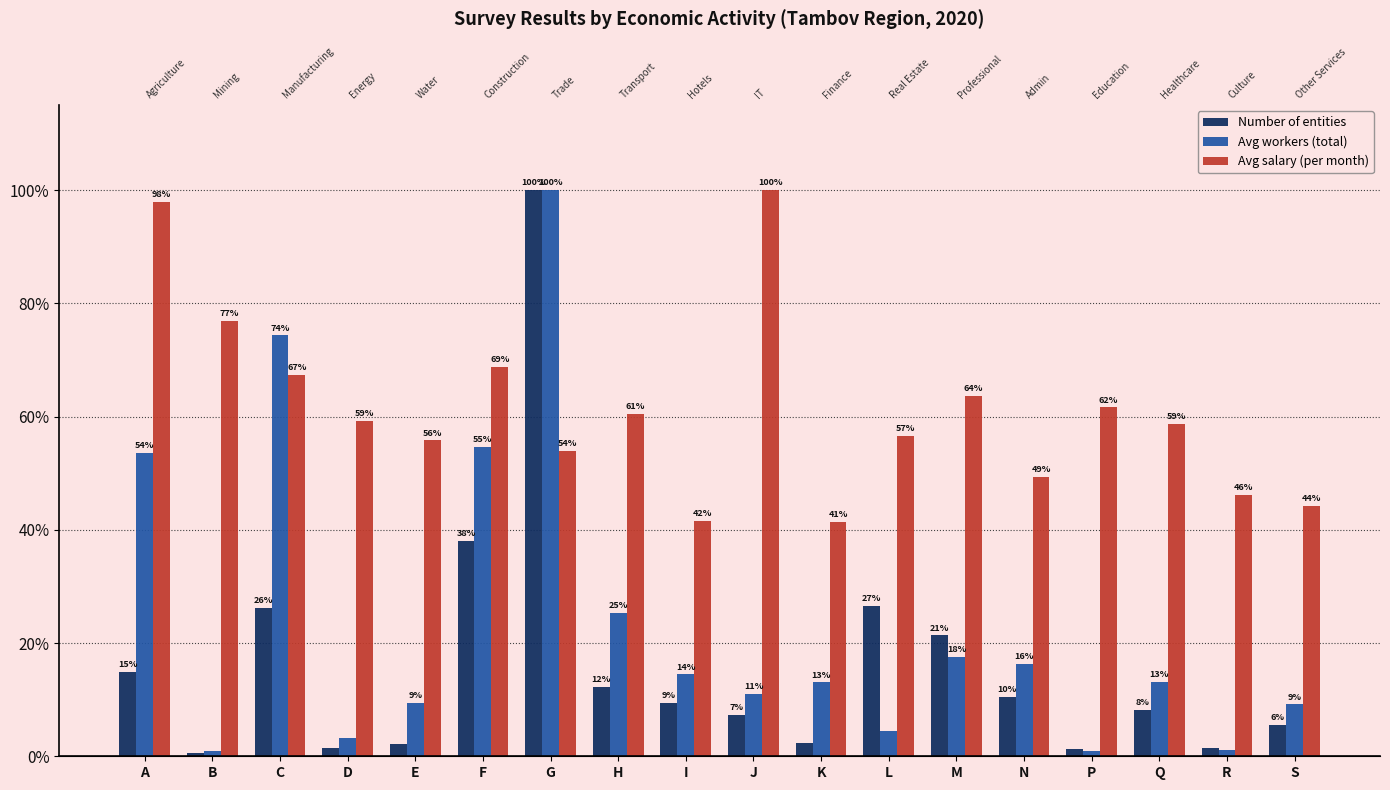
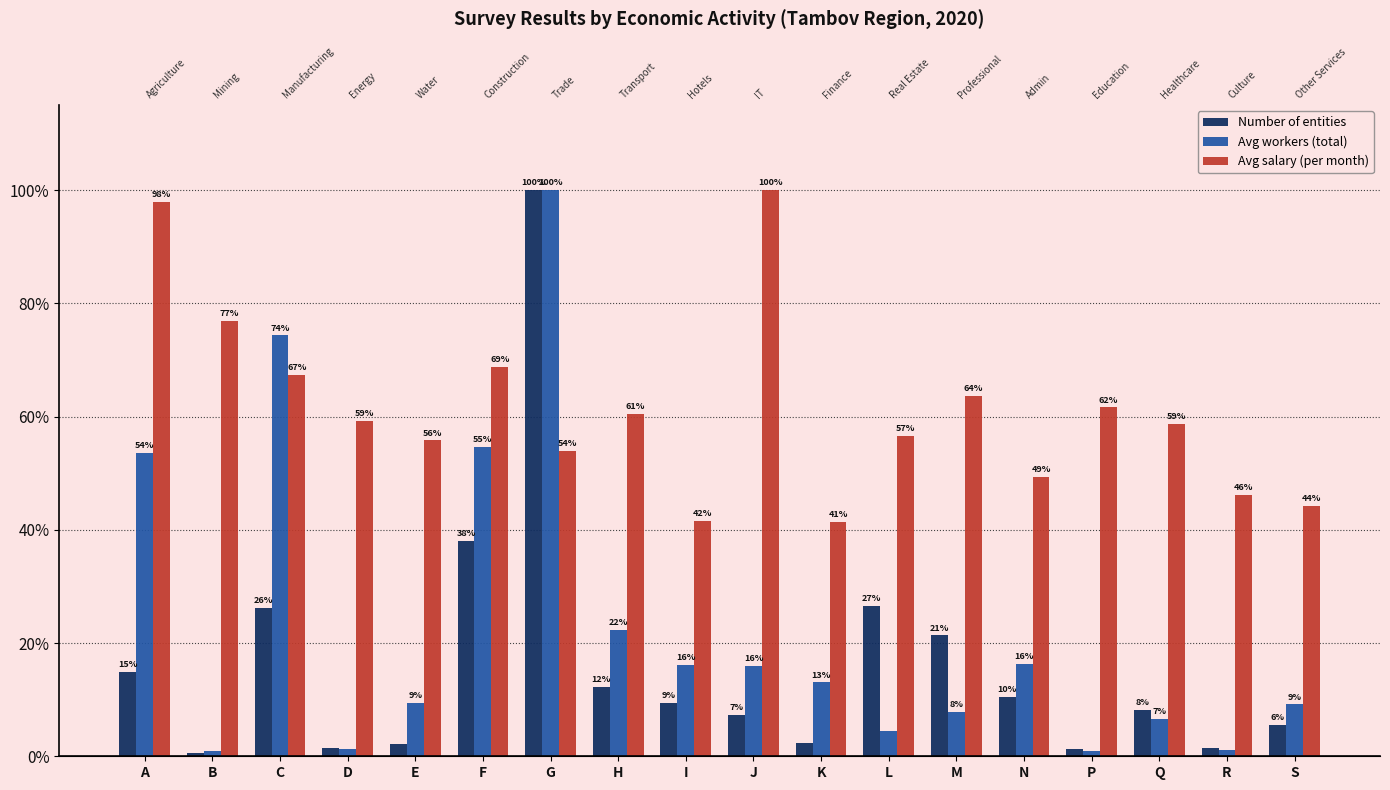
Avg workers (total), D: 3% -> 1%
Avg workers (total), H: 25% -> 22%
Avg workers (total), I: 14% -> 16%
Avg workers (total), J: 11% -> 16%
Avg workers (total), M: 18% -> 8%
Avg workers (total), Q: 13% -> 7%
